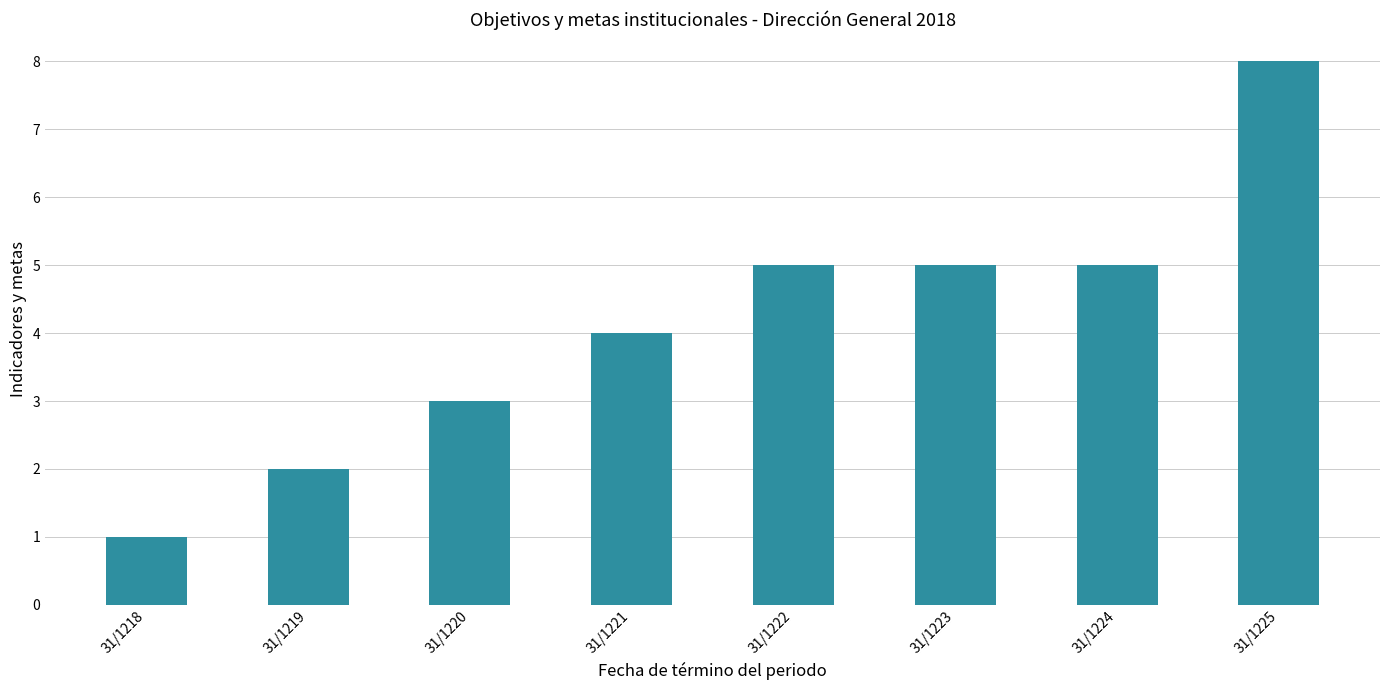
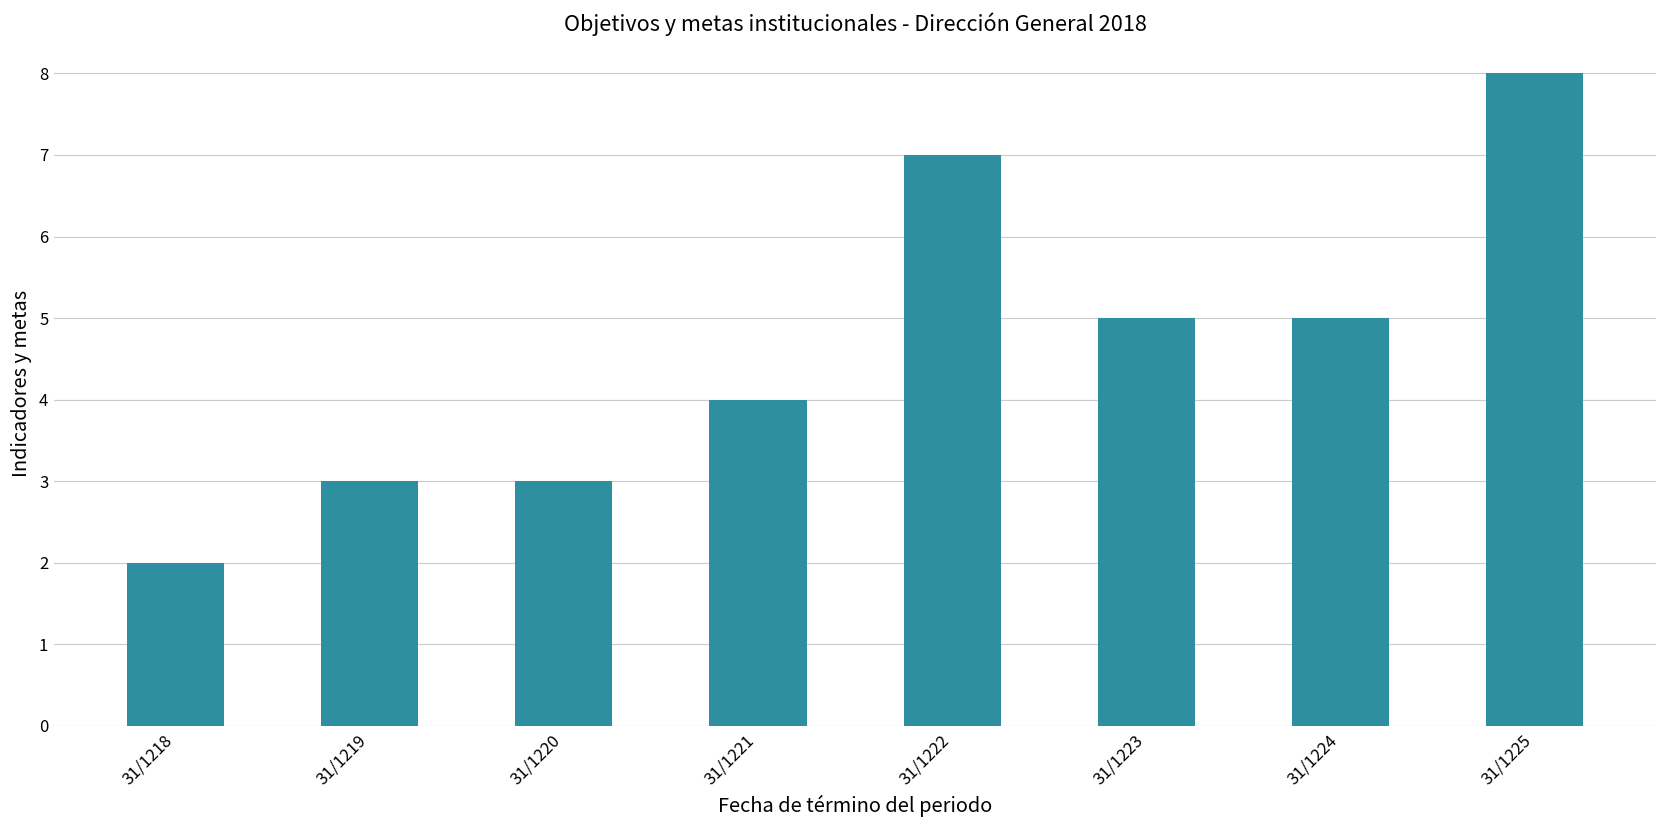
31/1218: 1 -> 2
31/1219: 2 -> 3
31/1222: 5 -> 7
